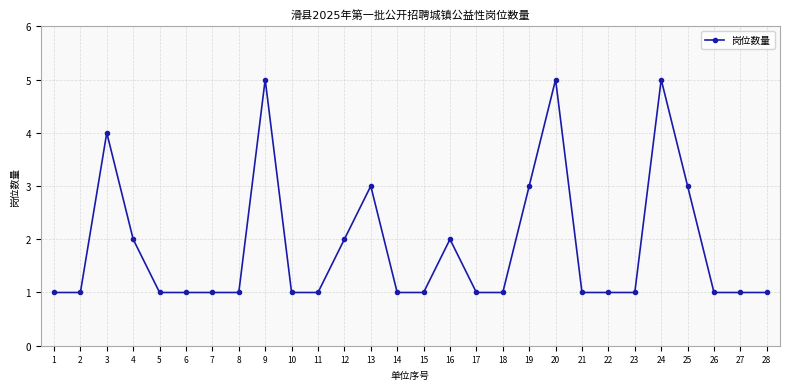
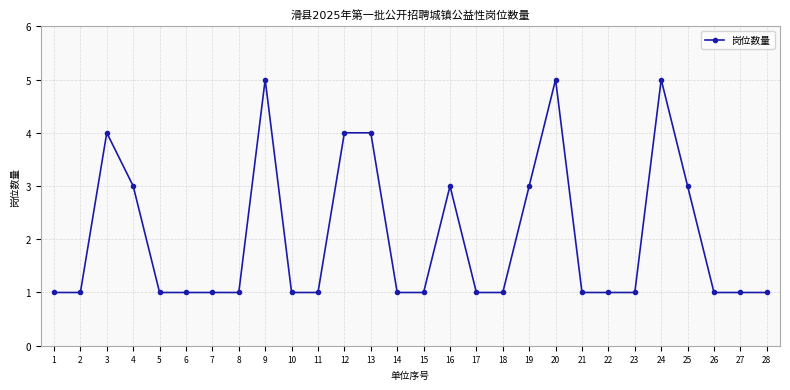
4: 2 -> 3
12: 2 -> 4
13: 3 -> 4
16: 2 -> 3
